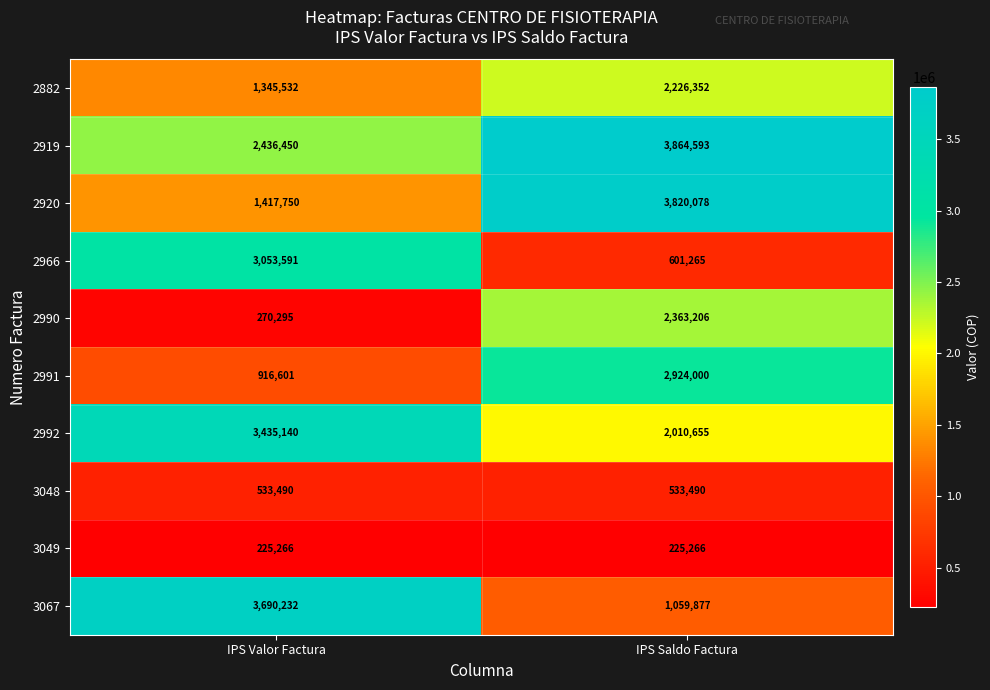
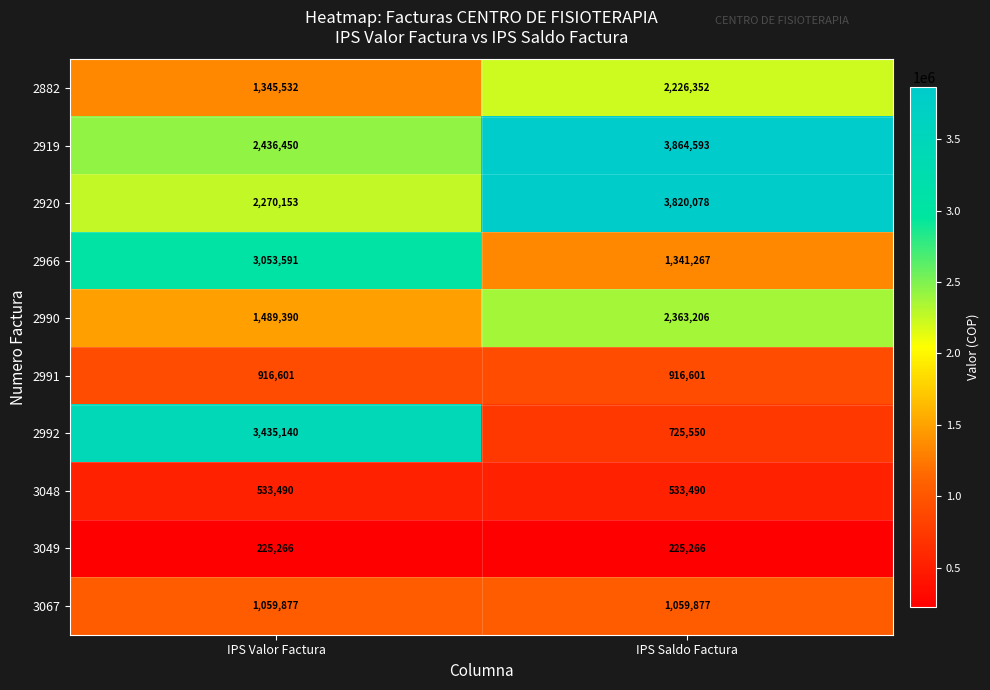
2920, IPS Valor Factura: 1,417,750 -> 2,270,153
2966, IPS Saldo Factura: 601,265 -> 1,341,267
2990, IPS Valor Factura: 270,295 -> 1,489,390
2991, IPS Saldo Factura: 2,924,000 -> 916,601
2992, IPS Saldo Factura: 2,010,655 -> 725,550
3067, IPS Valor Factura: 3,690,232 -> 1,059,877
